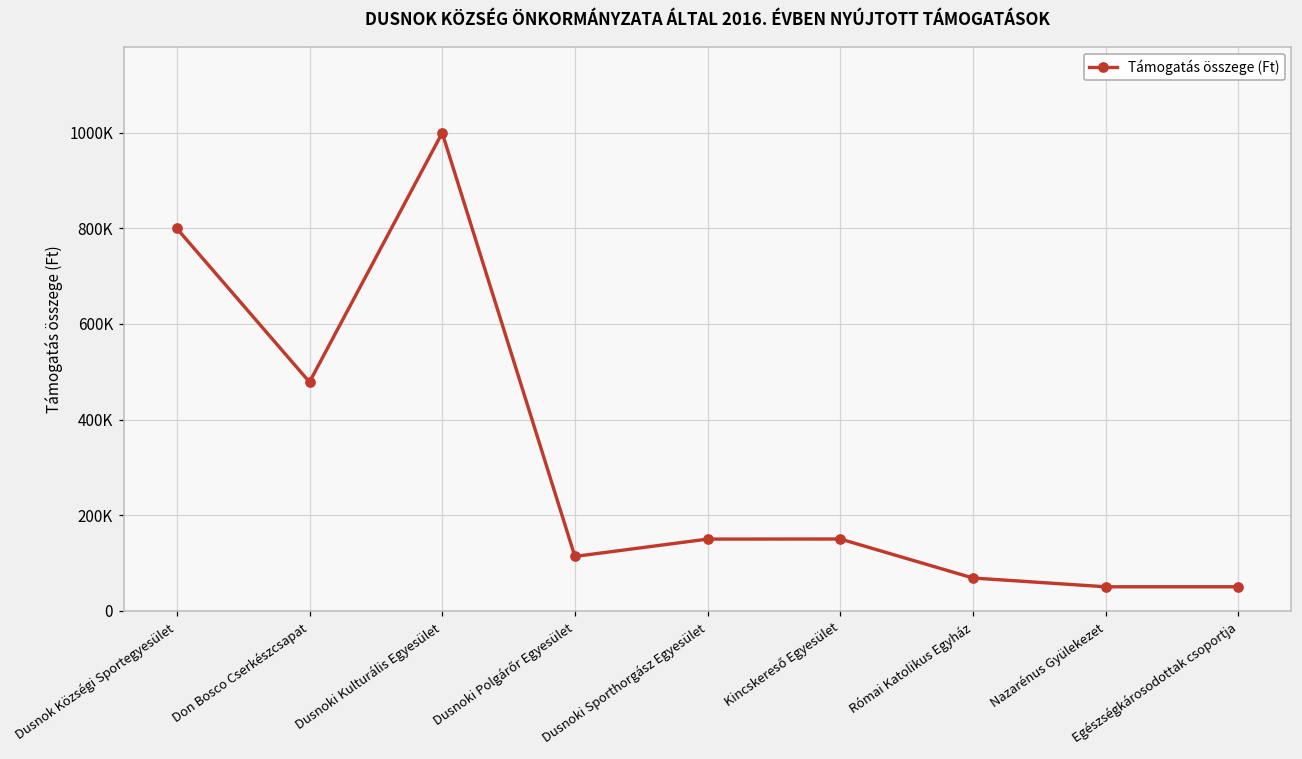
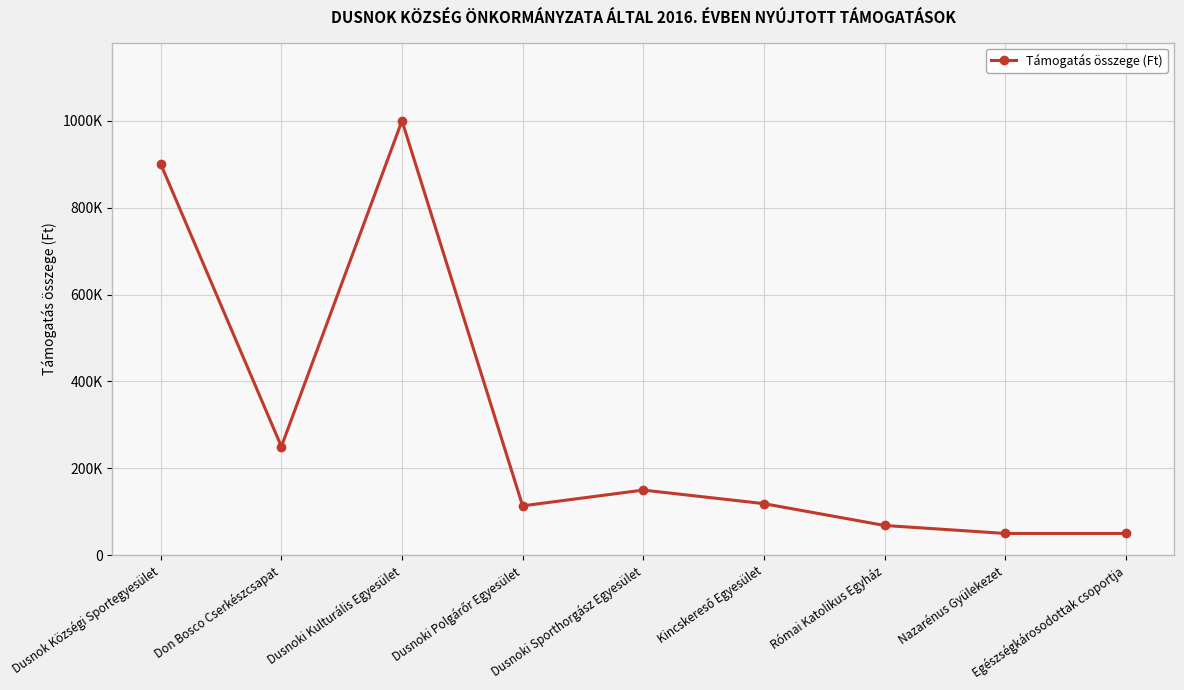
Dusnok Községi Sportegyesület: 800000 -> 900000
Don Bosco Cserkészcsapat: 480000 -> 250000
Kincskereső Egyesület: 150000 -> 120000
